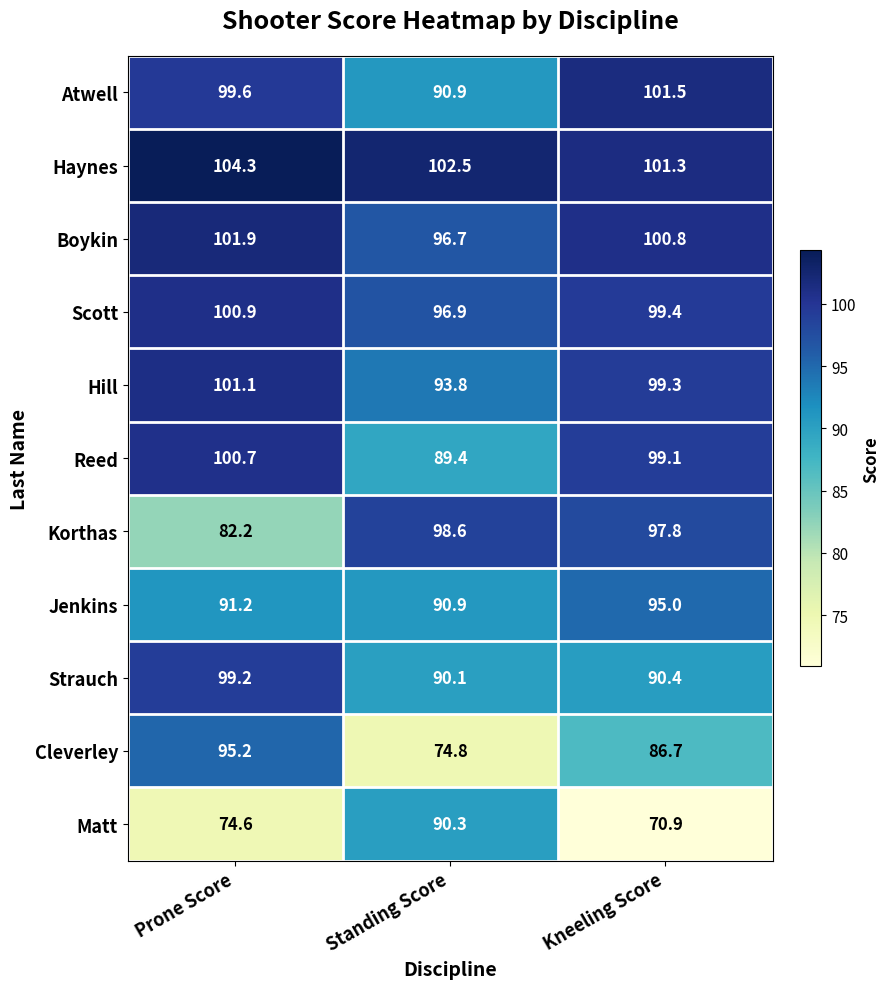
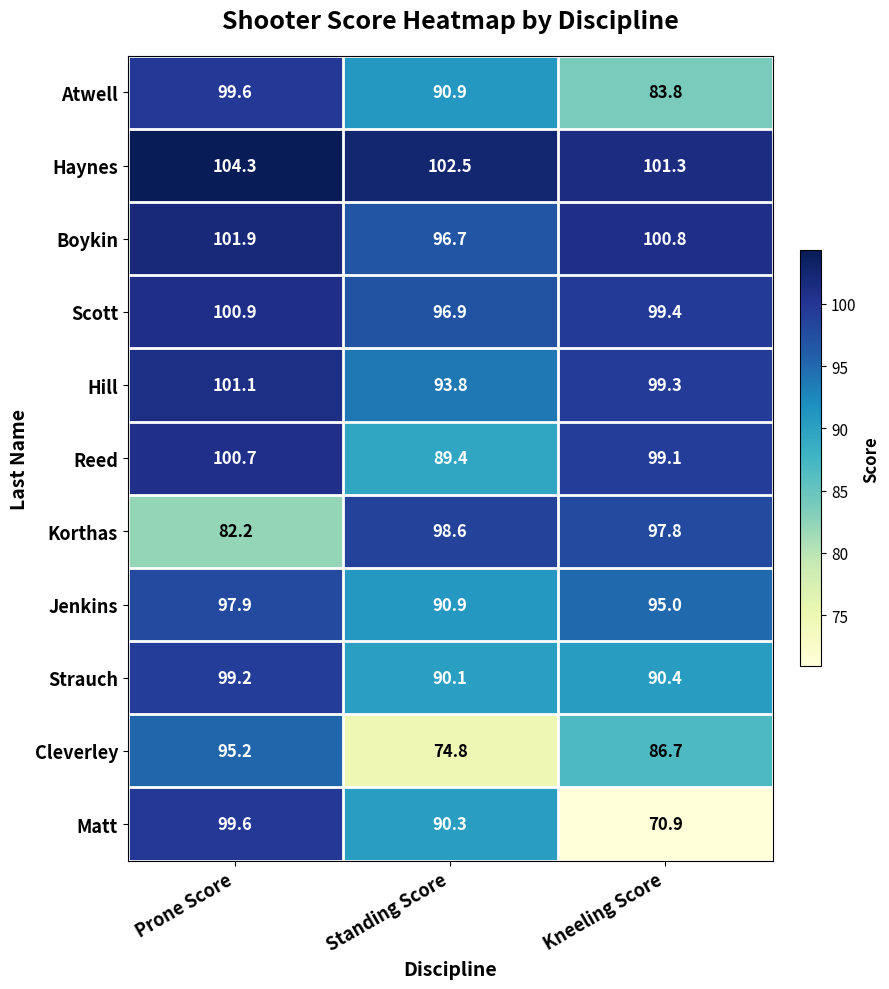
Atwell, Kneeling Score: 101.5 -> 83.8
Jenkins, Prone Score: 91.2 -> 97.9
Matt, Prone Score: 74.6 -> 99.6
